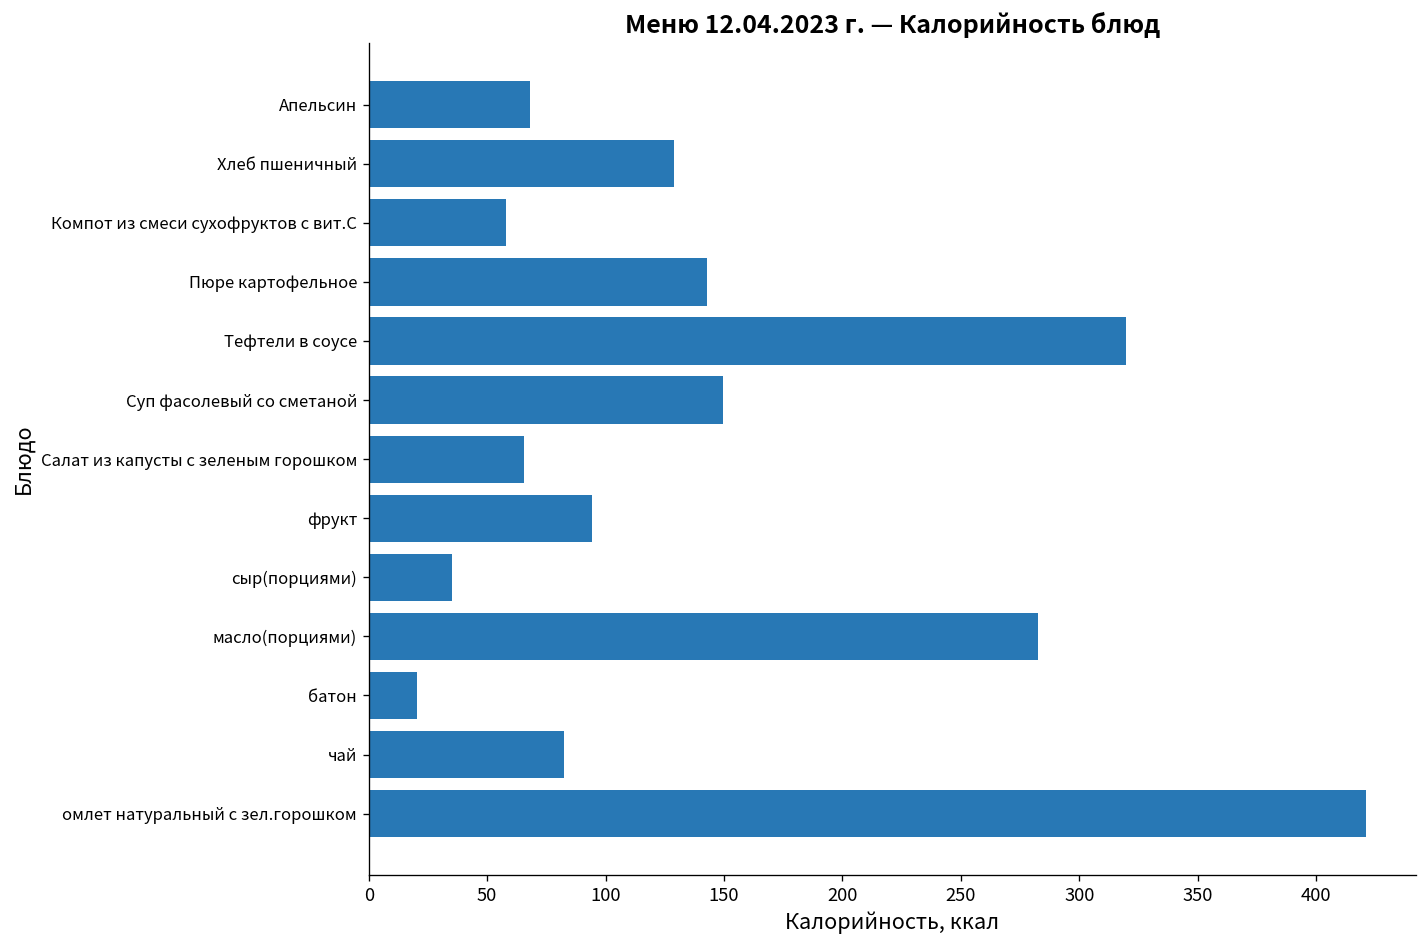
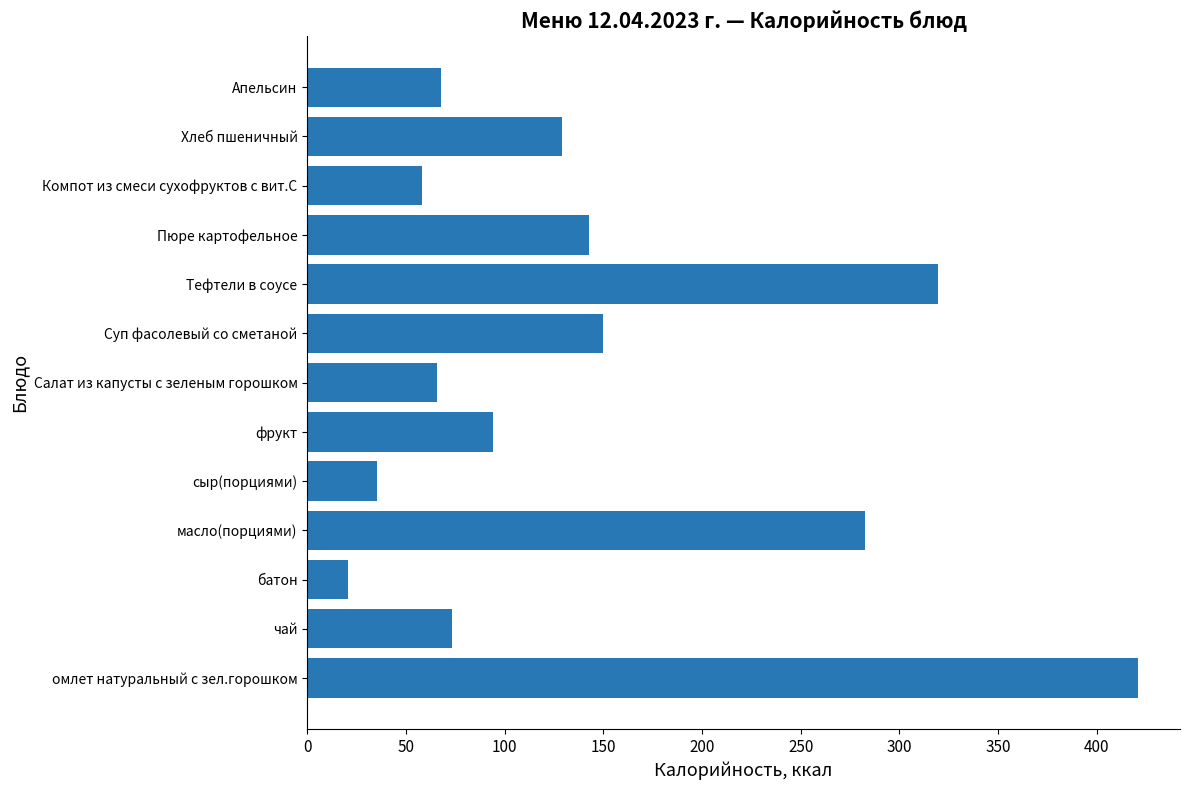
чай: 82 -> 74
